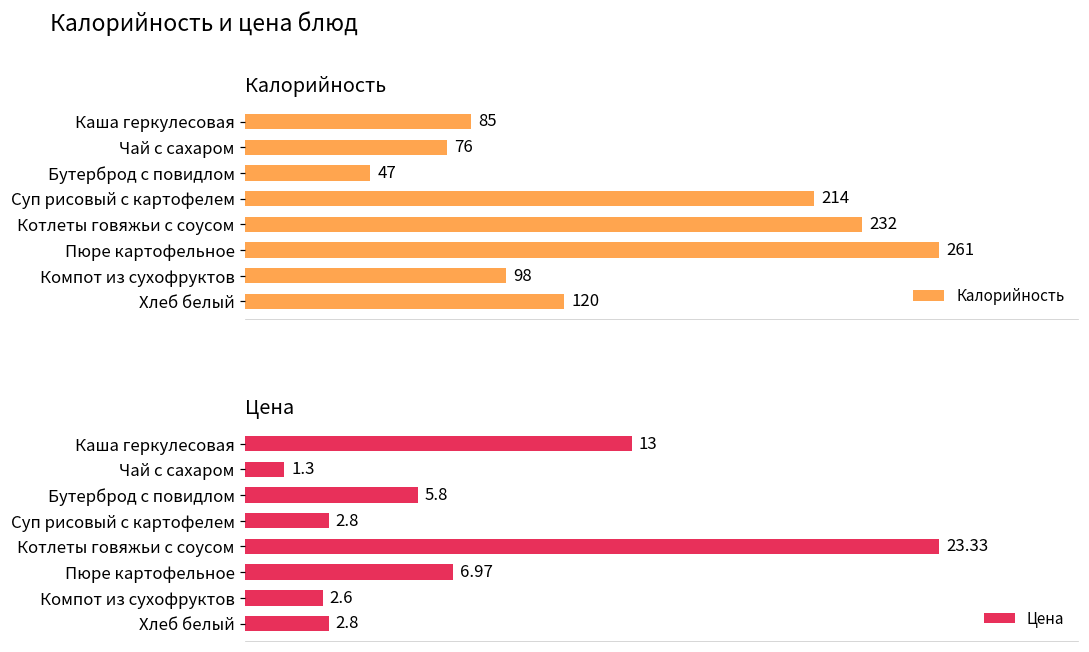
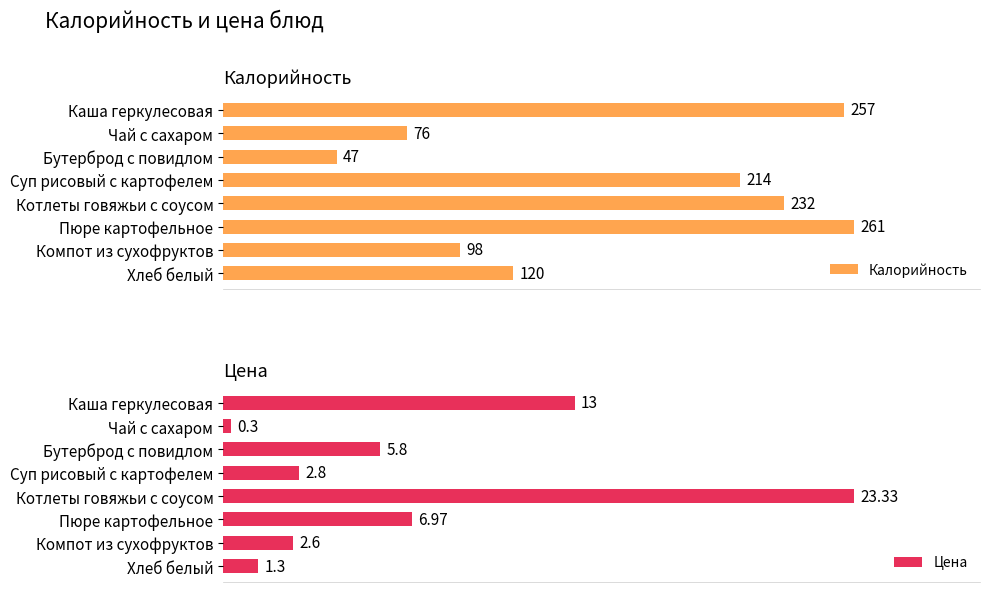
Калорийность, Каша геркулесовая: 85 -> 257
Цена, Чай с сахаром: 1.3 -> 0.3
Цена, Хлеб белый: 2.8 -> 1.3
